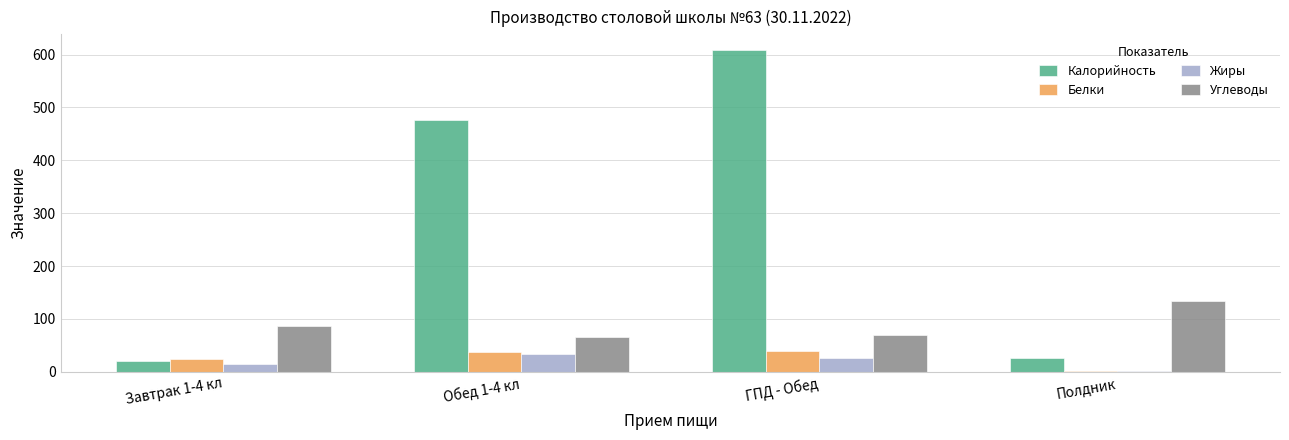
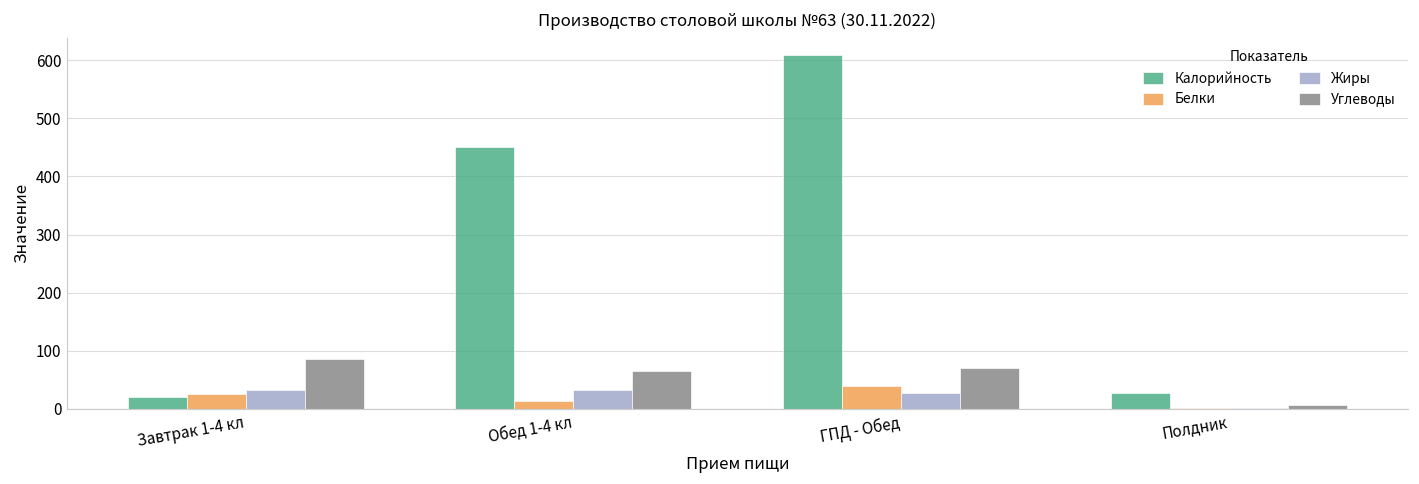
Жиры, Завтрак 1-4 кл: 10 -> 30
Калорийность, Обед 1-4 кл: 480 -> 450
Белки, Обед 1-4 кл: 40 -> 10
Углеводы, Полдник: 130 -> 10
